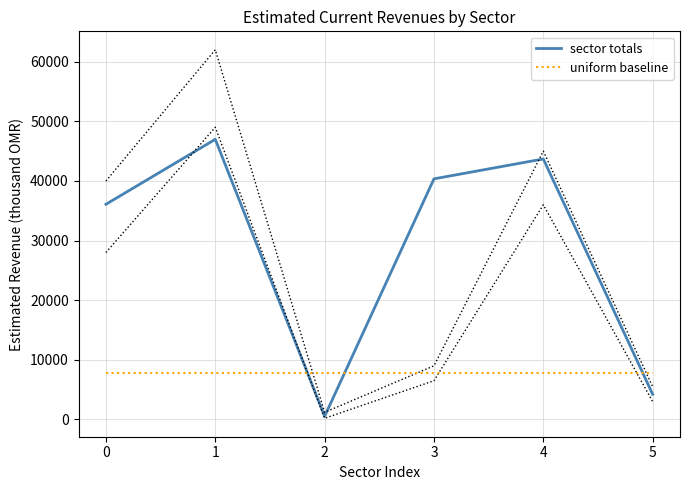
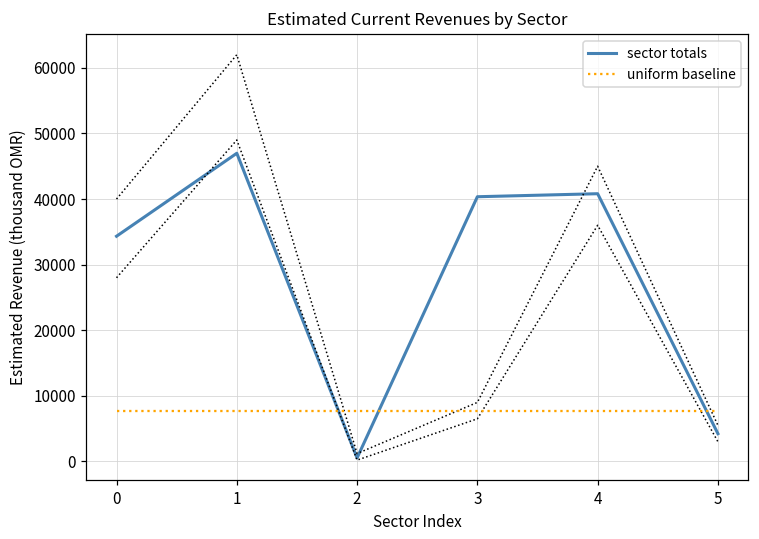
sector totals, 0: 36000 -> 34000
sector totals, 4: 44000 -> 41000
